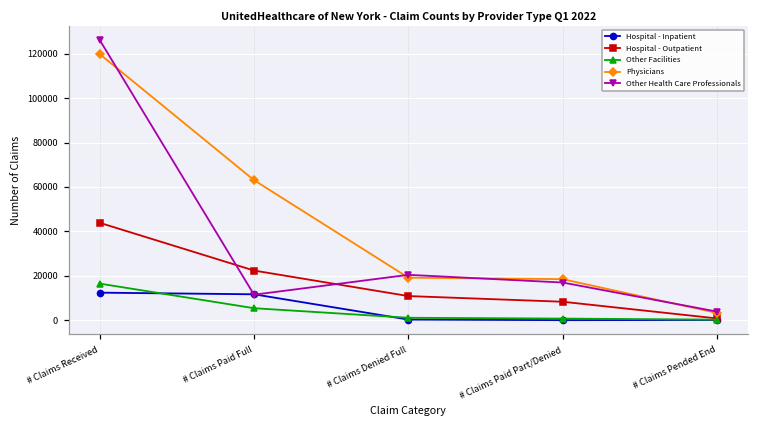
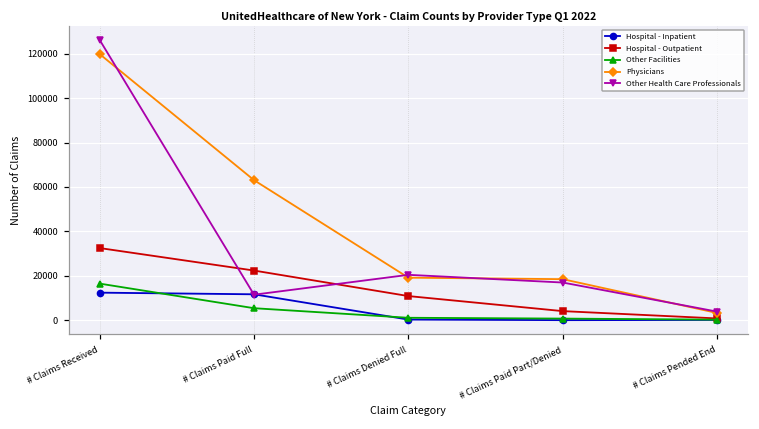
Hospital - Outpatient, # Claims Received: 44000 -> 32000
Hospital - Outpatient, # Claims Paid Part/Denied: 8000 -> 4000
